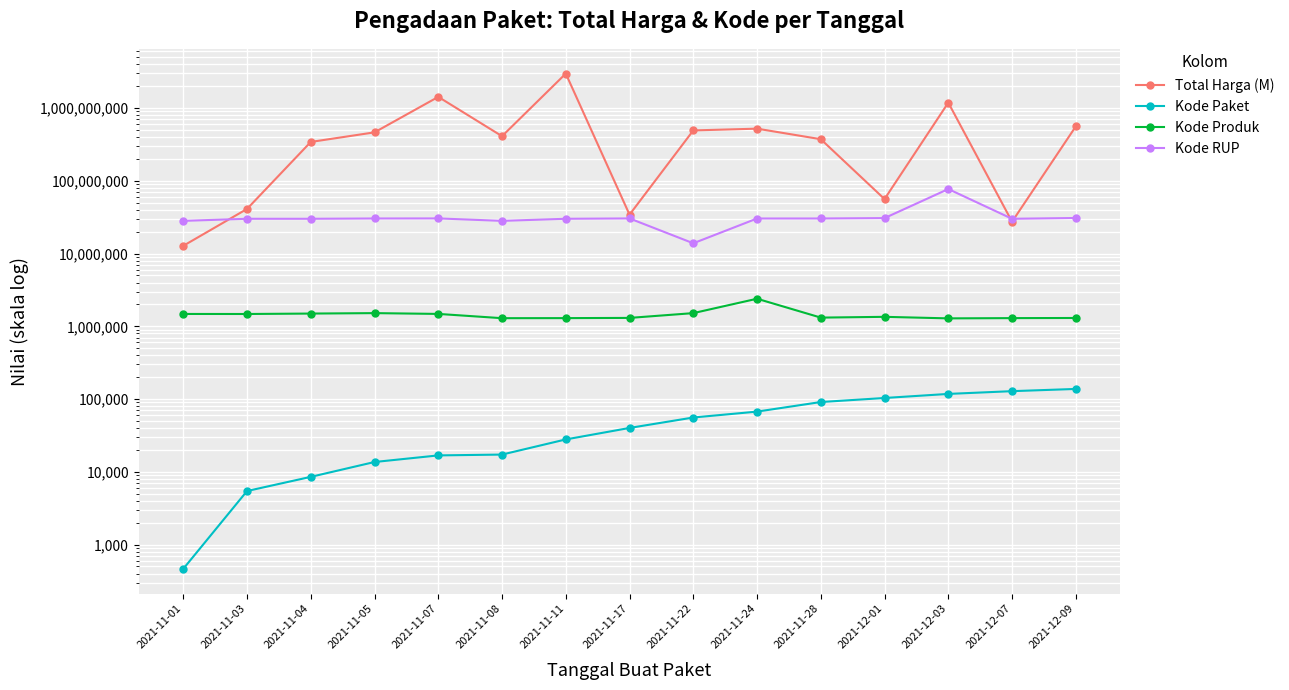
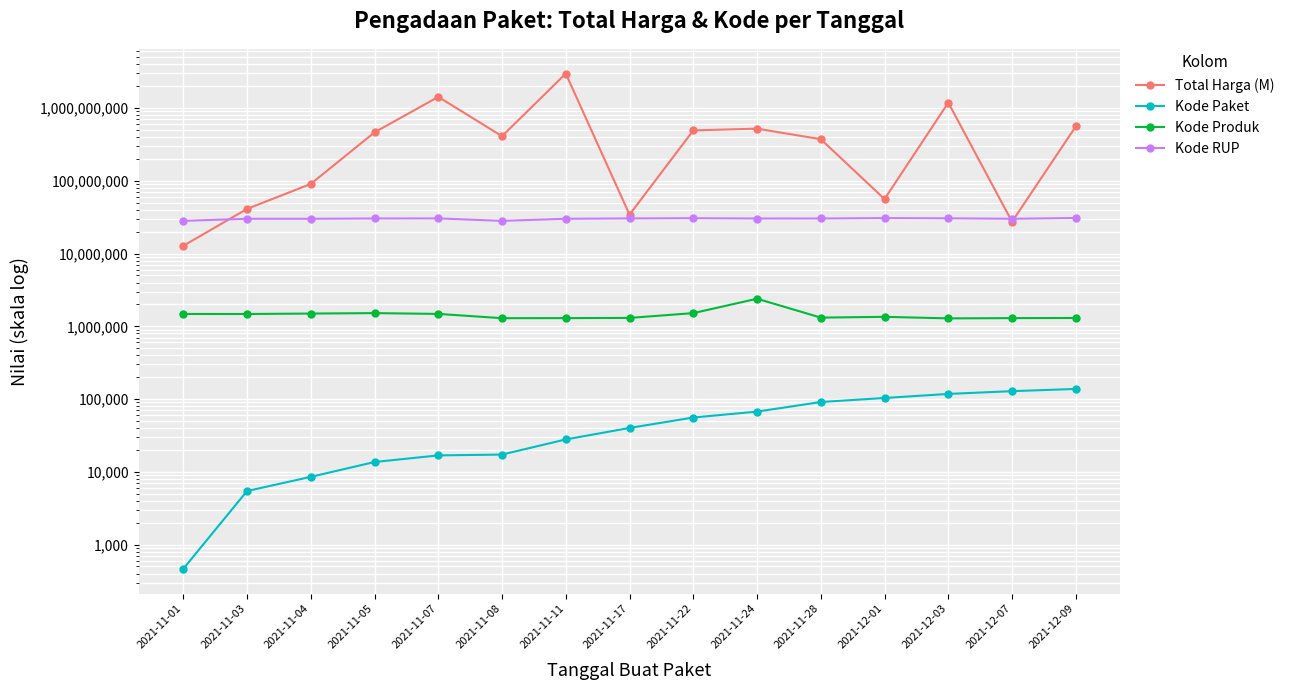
Total Harga (M), 2021-11-04: 300,000,000 -> 90,000,000
Kode RUP, 2021-11-22: 14,000,000 -> 31,000,000
Kode RUP, 2021-12-03: 80,000,000 -> 31,000,000
